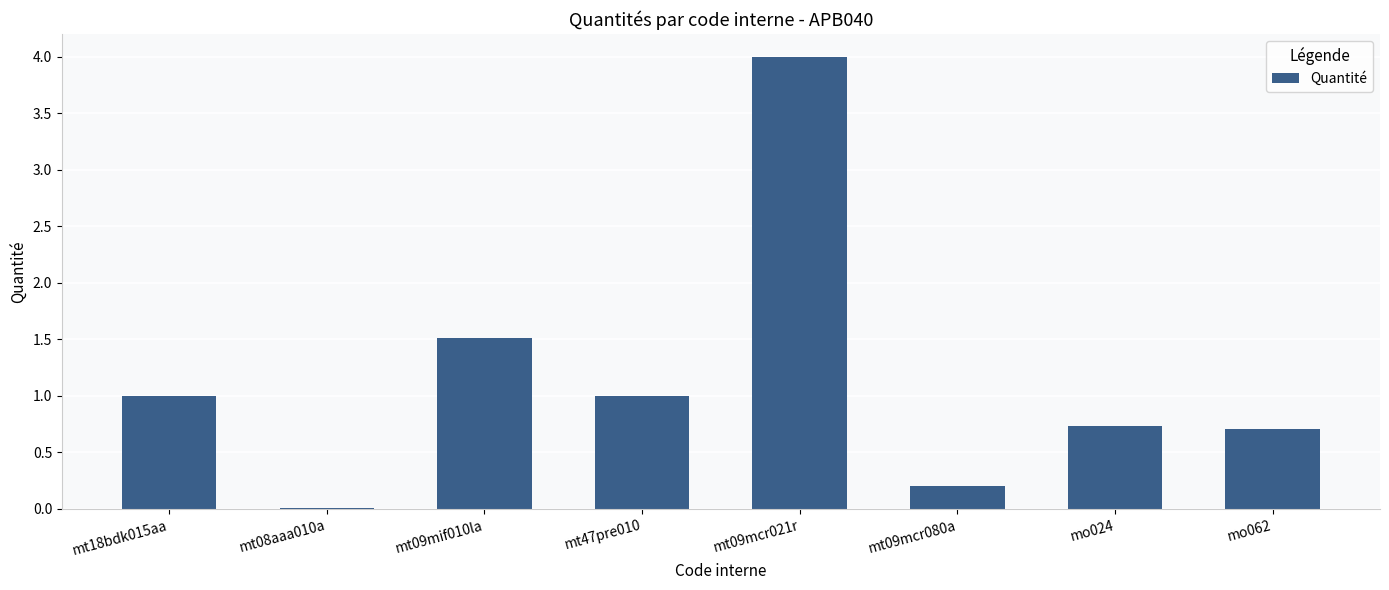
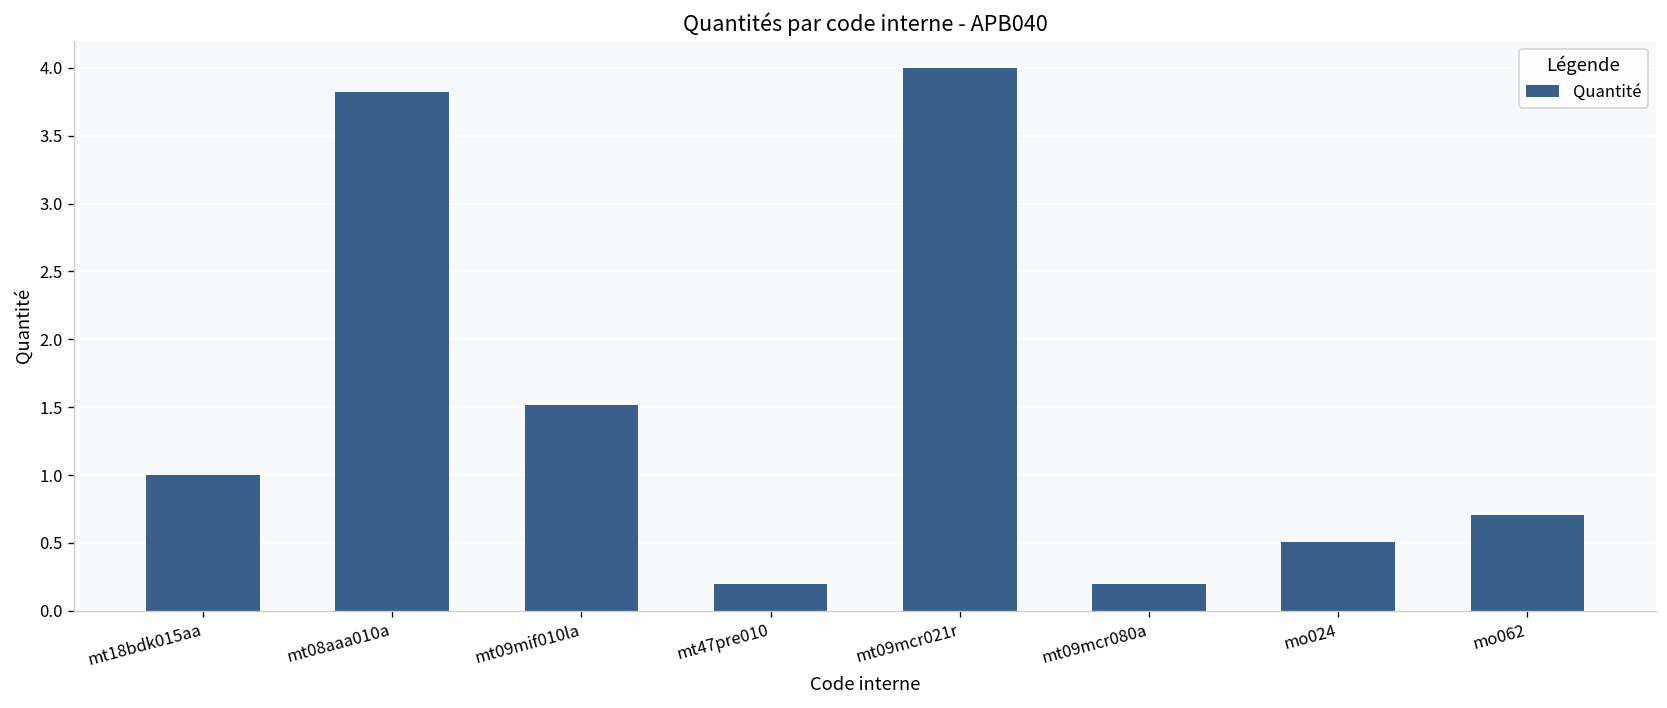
mt08aaa010a: 0.01 -> 3.82
mt47pre010: 1.0 -> 0.2
mo024: 0.74 -> 0.51
